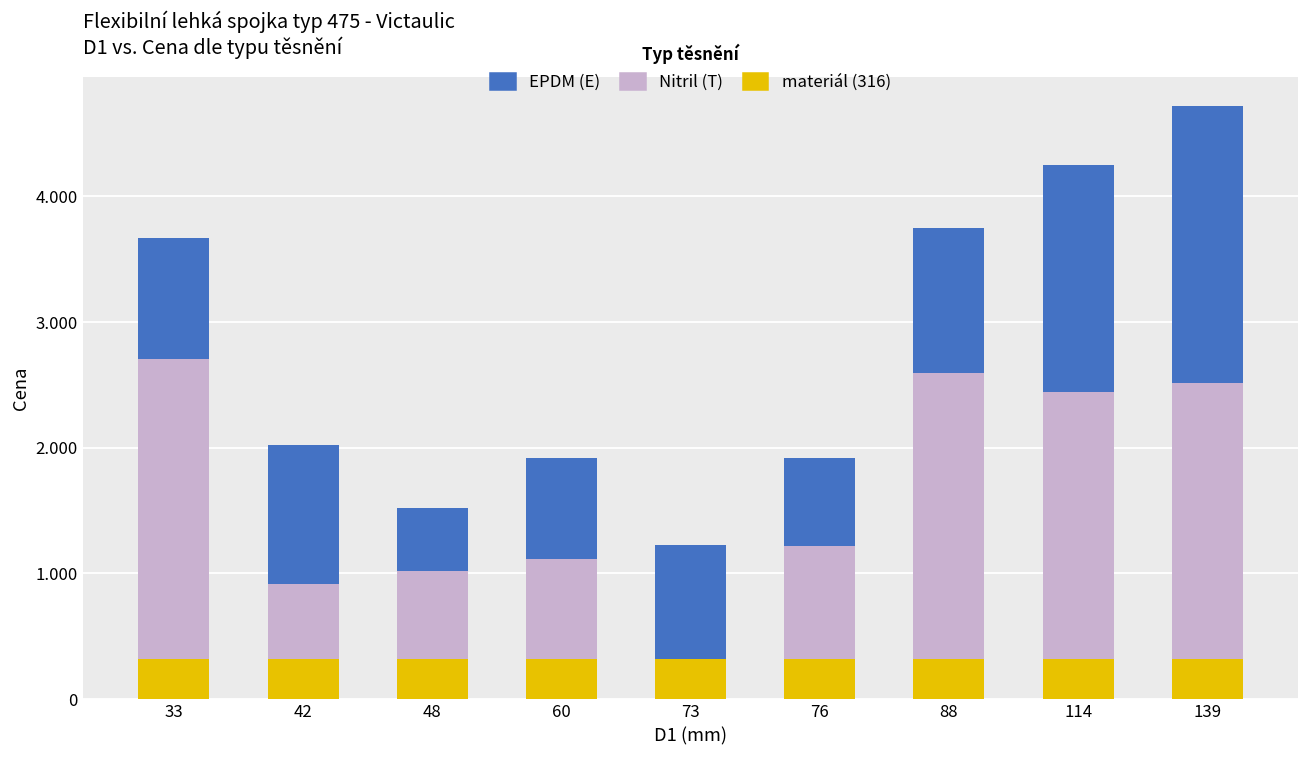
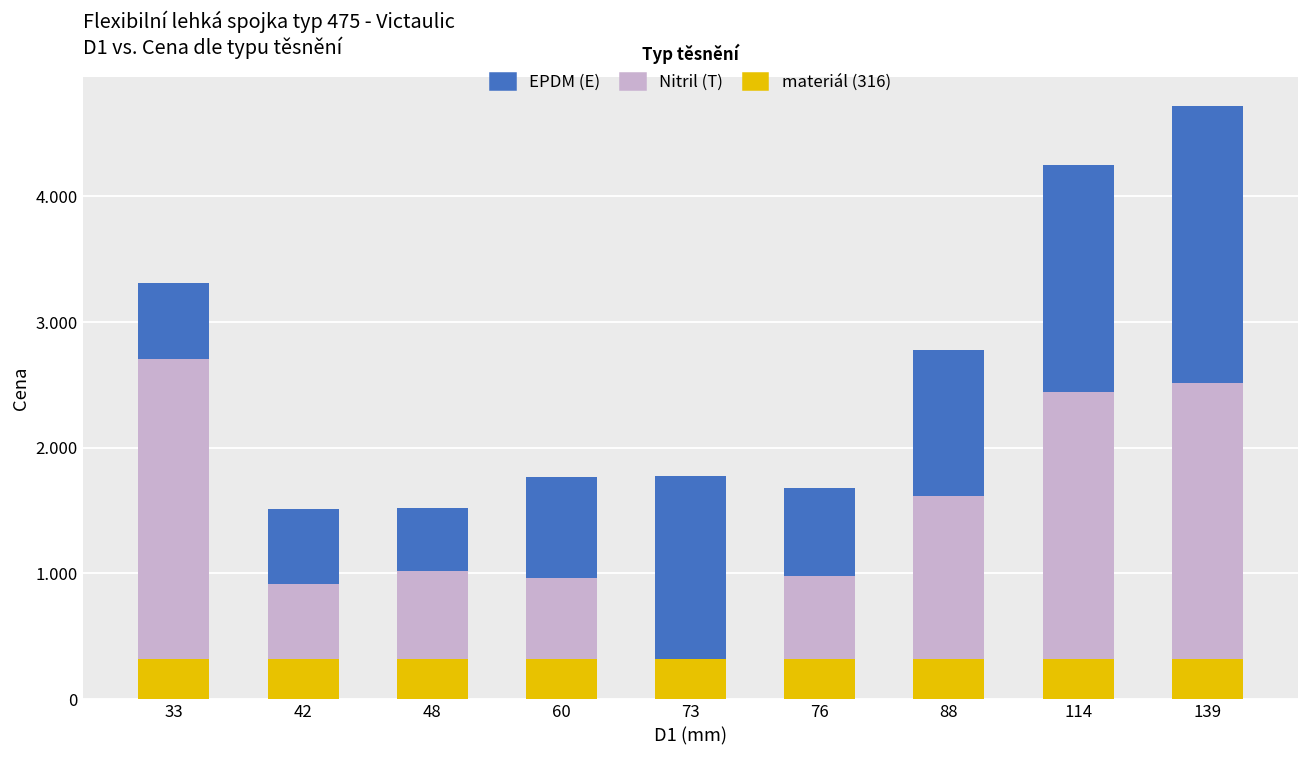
EPDM (E), 33: 0.96 -> 0.60
EPDM (E), 42: 1.11 -> 0.60
Nitril (T), 60: 0.80 -> 0.65
EPDM (E), 73: 0.91 -> 1.46
Nitril (T), 76: 0.90 -> 0.66
Nitril (T), 88: 2.28 -> 1.30
